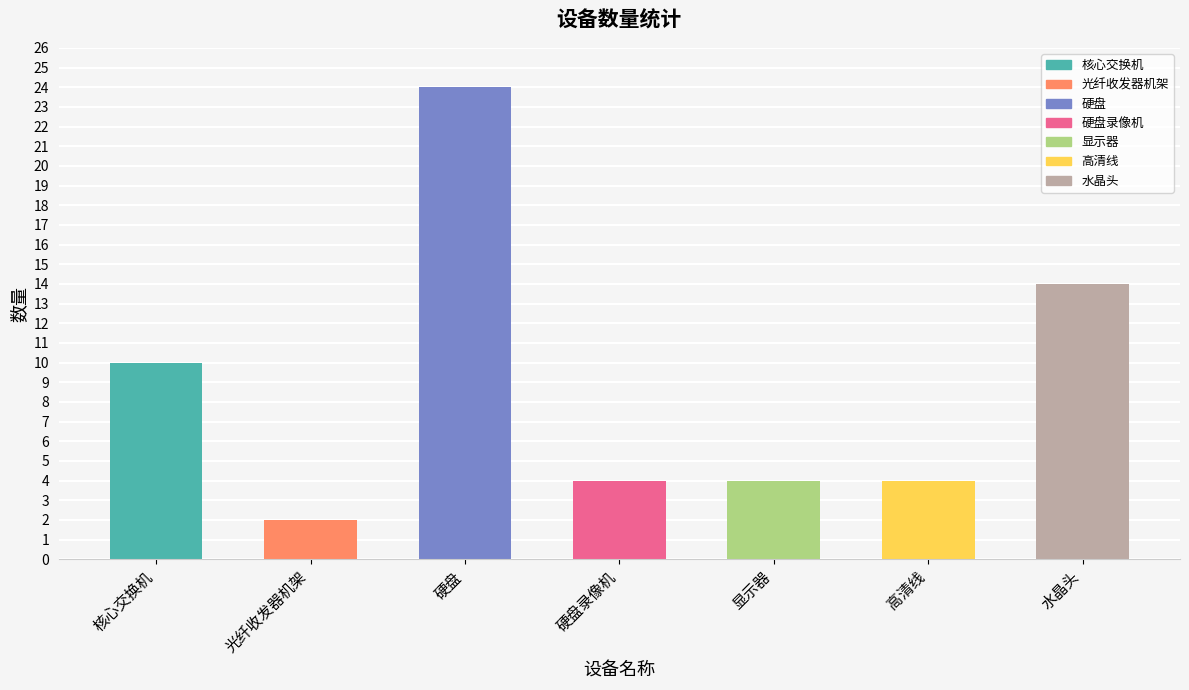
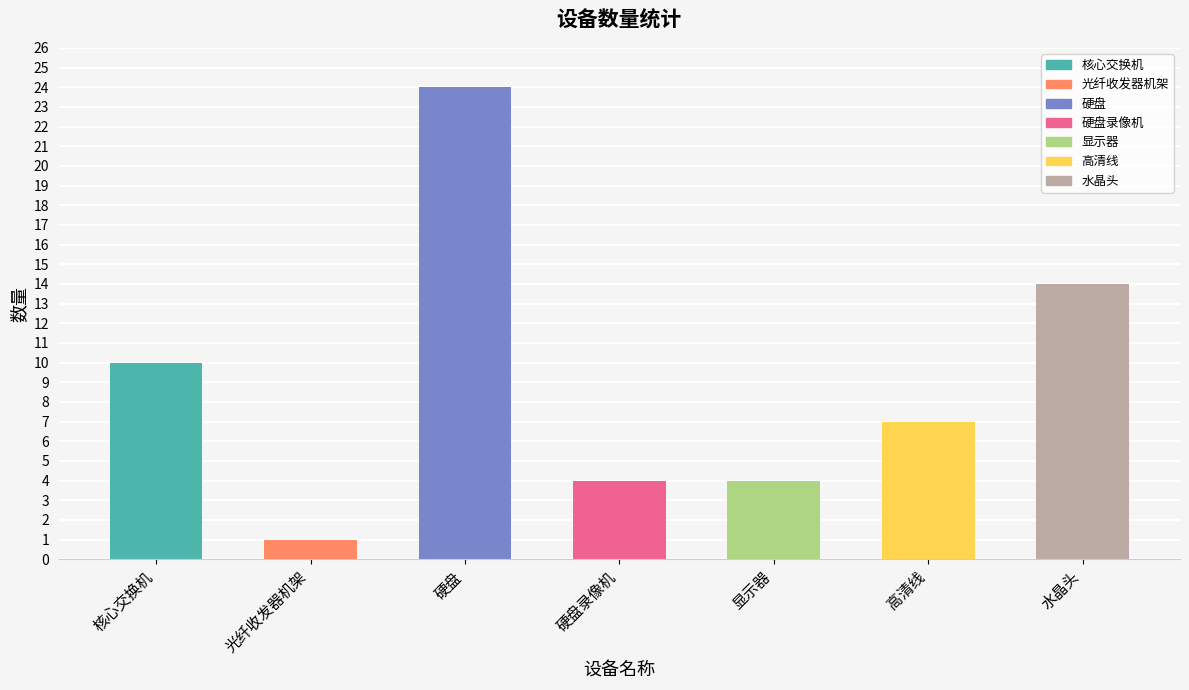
光纤收发器机架: 2 -> 1
高清线: 4 -> 7
